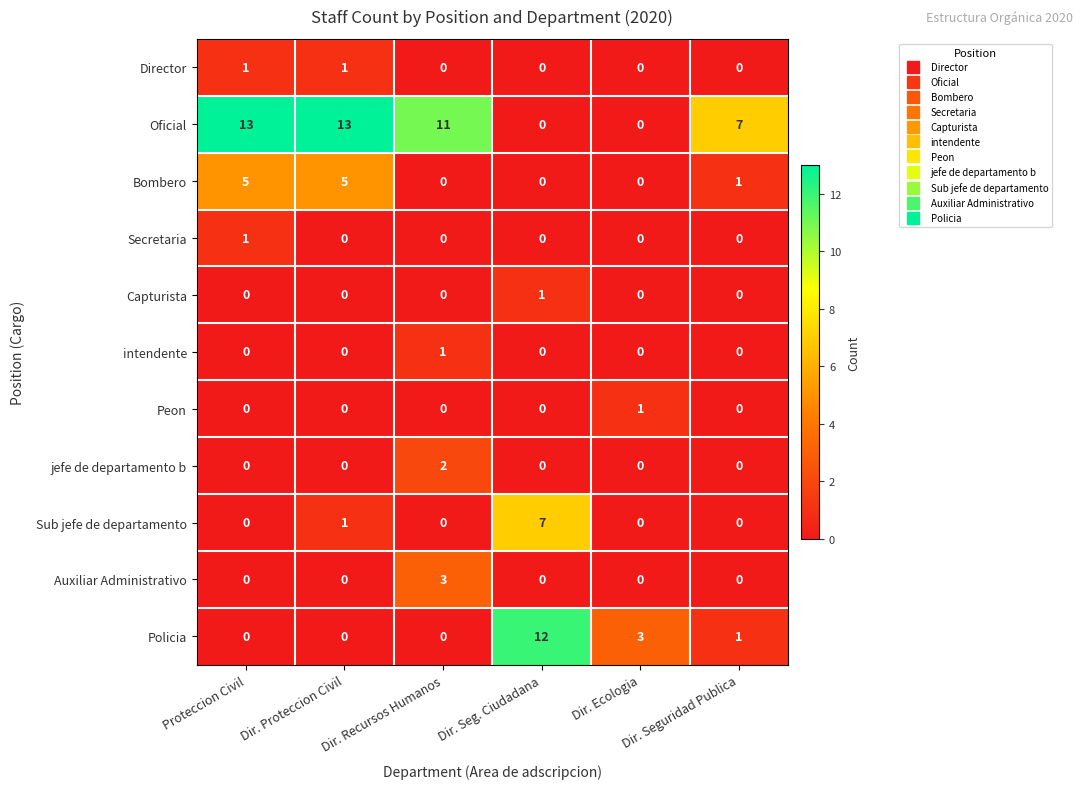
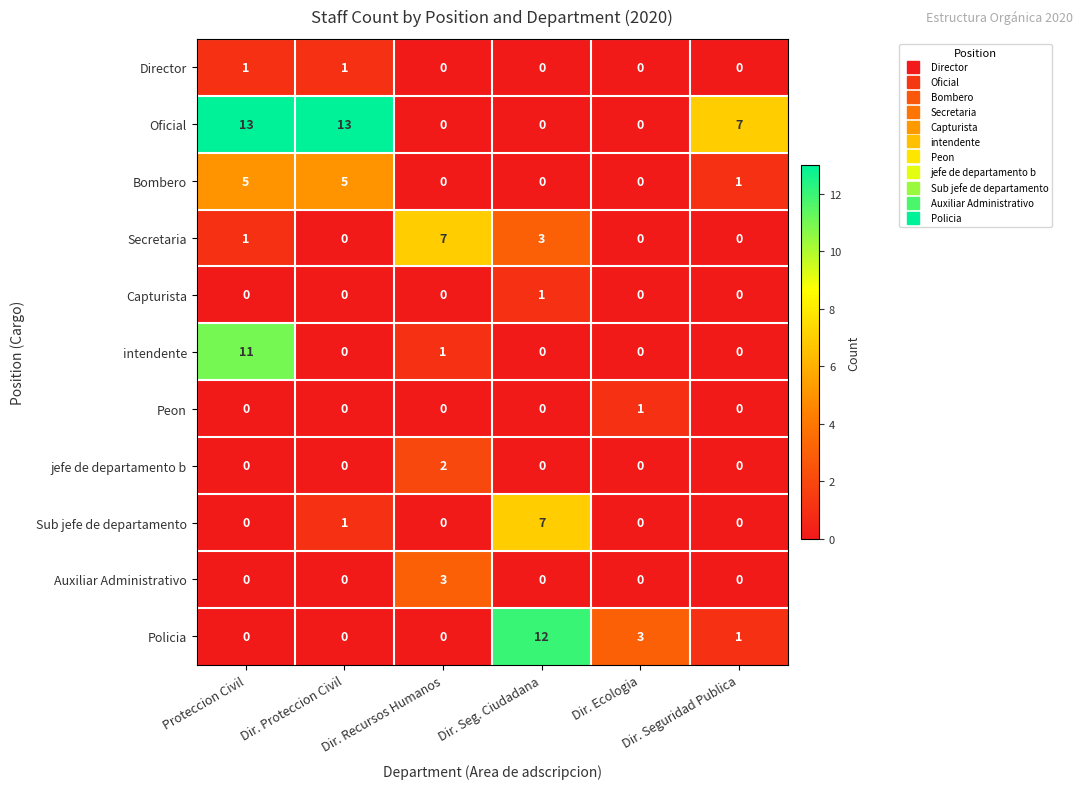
Oficial, Dir. Recursos Humanos: 11 -> 0
Secretaria, Dir. Recursos Humanos: 0 -> 7
Secretaria, Dir. Seg. Ciudadana: 0 -> 3
intendente, Proteccion Civil: 0 -> 11
